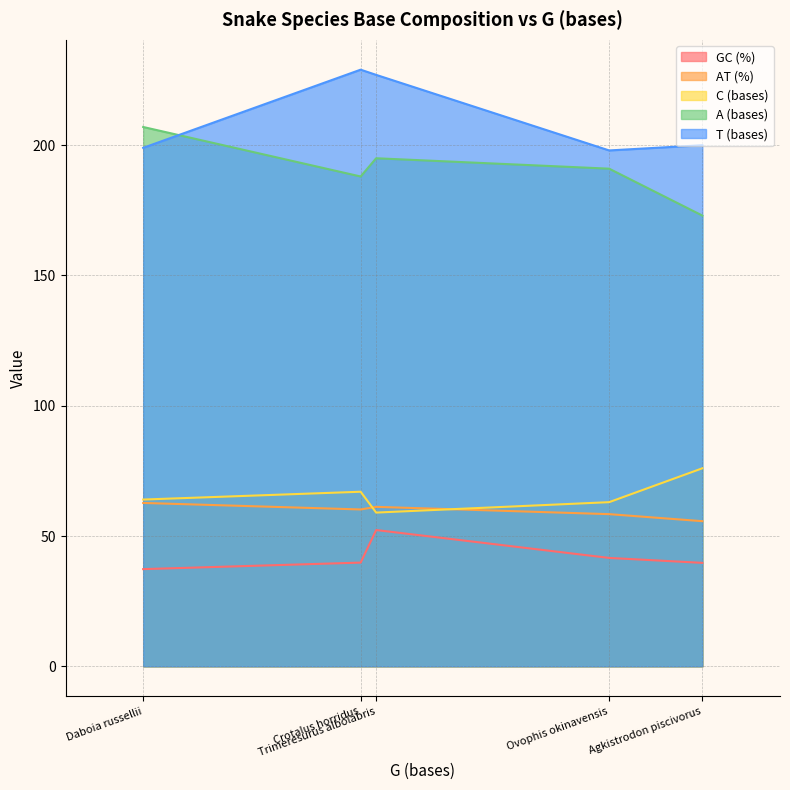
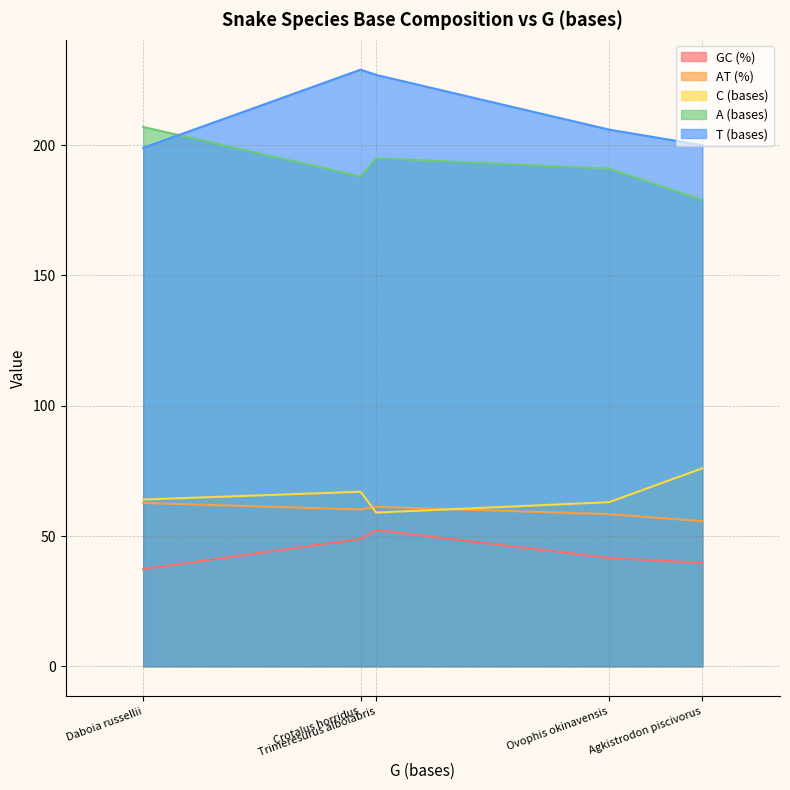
GC (%), Crotalus horridus: 40 -> 49
T (bases), Ovophis okinavensis: 198 -> 206
A (bases), Agkistrodon piscivorus: 173 -> 179
